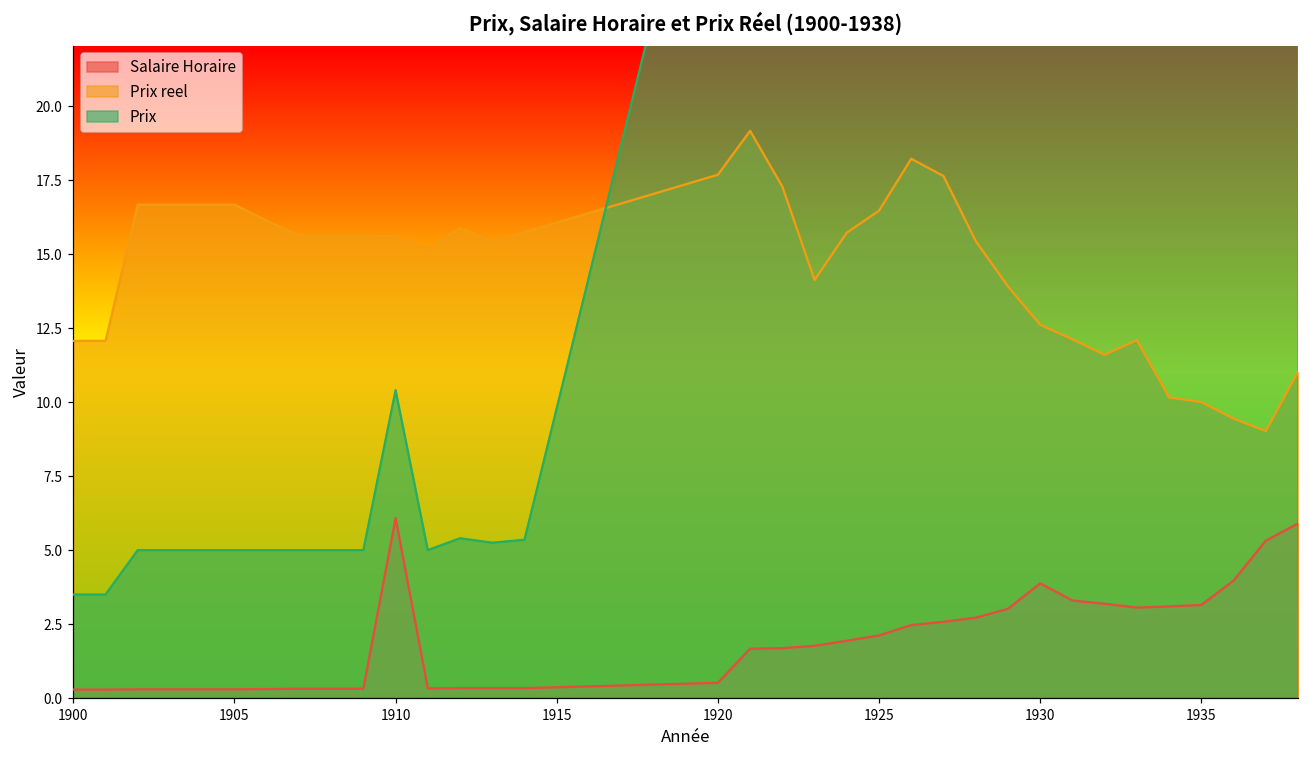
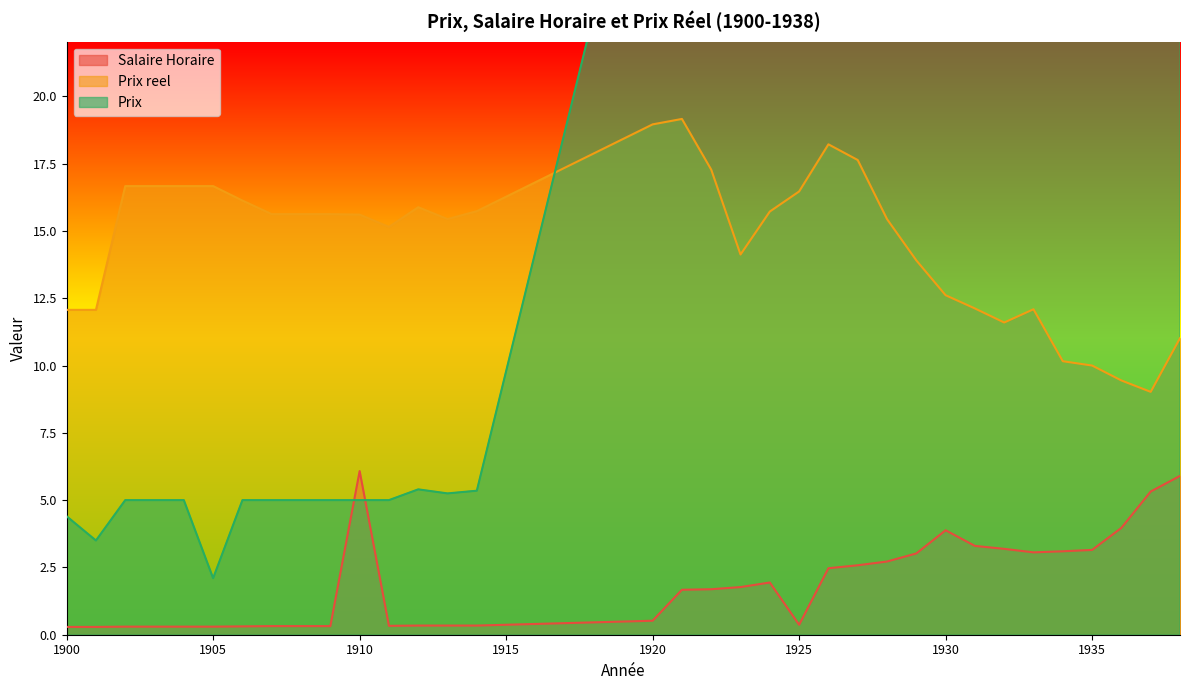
Prix, 1900: 3.5 -> 4.4
Prix, 1905: 5.0 -> 2.1
Prix, 1910: 10.4 -> 5.0
Prix reel, 1920: 17.7 -> 19.0
Salaire Horaire, 1925: 2.1 -> 0.4
